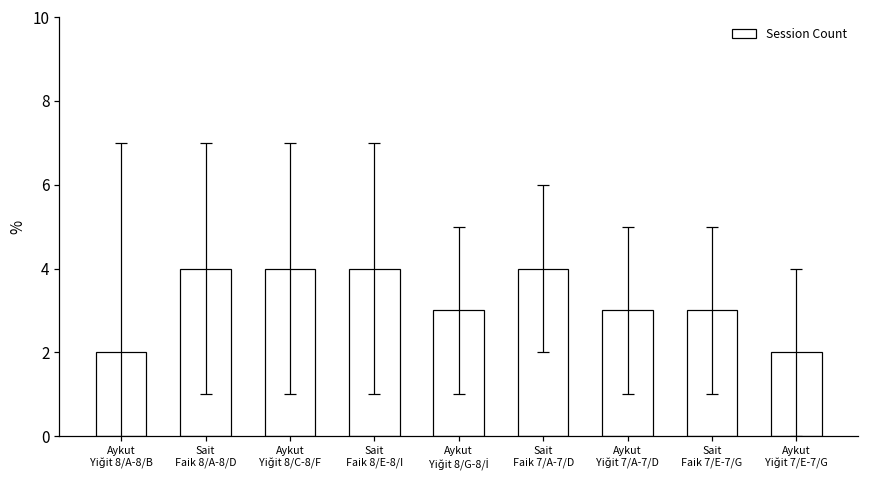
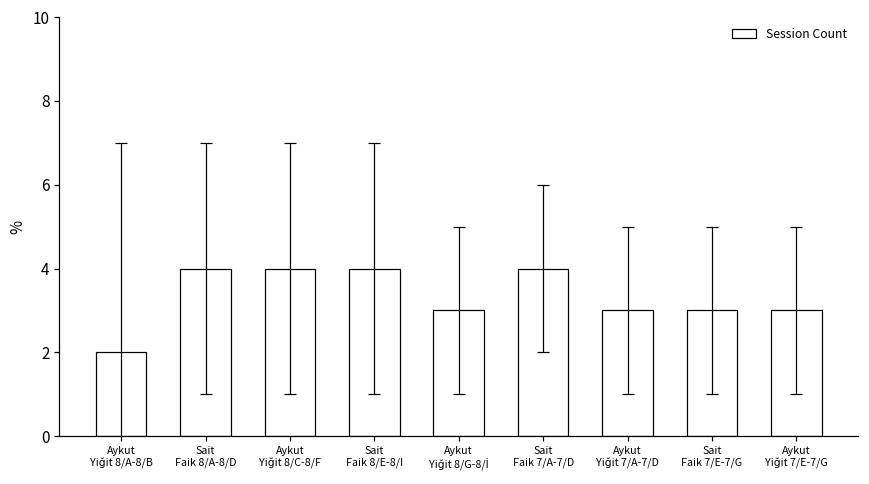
Session Count, Aykut Yiğit 7/E-7/G: 2 -> 3
